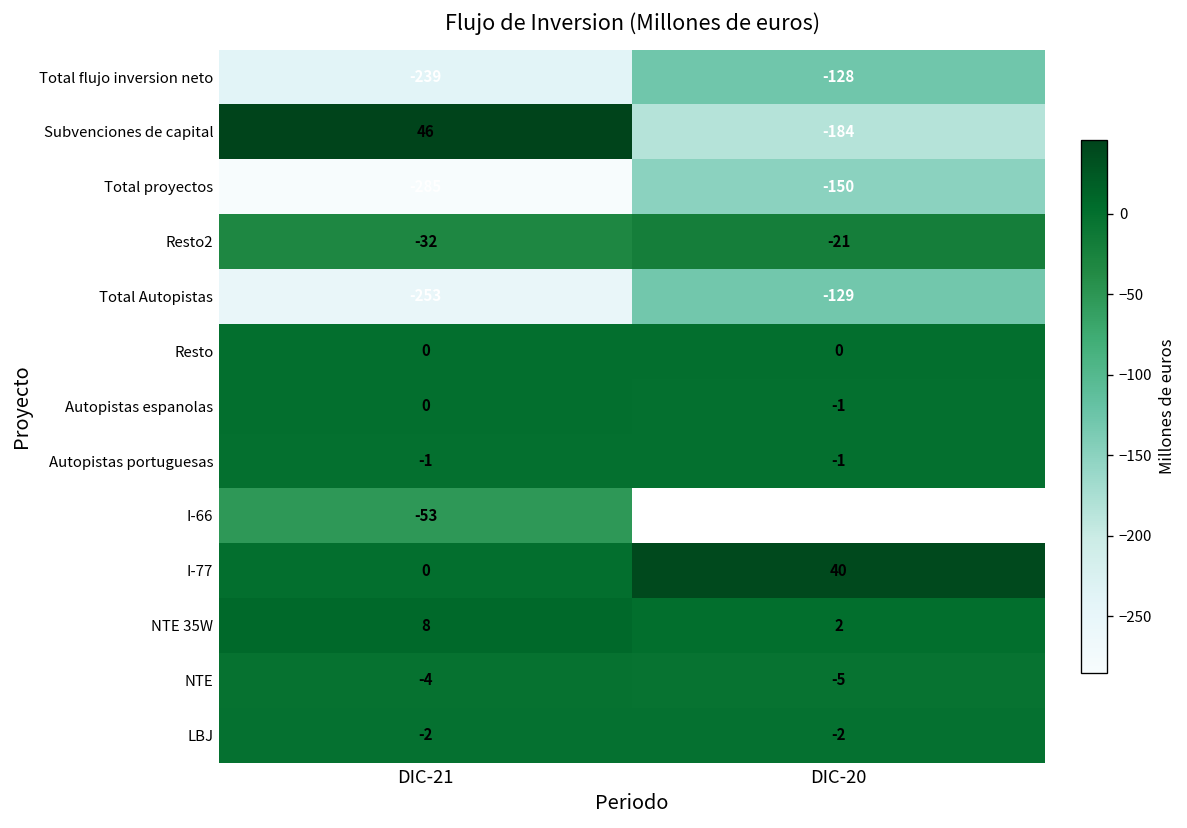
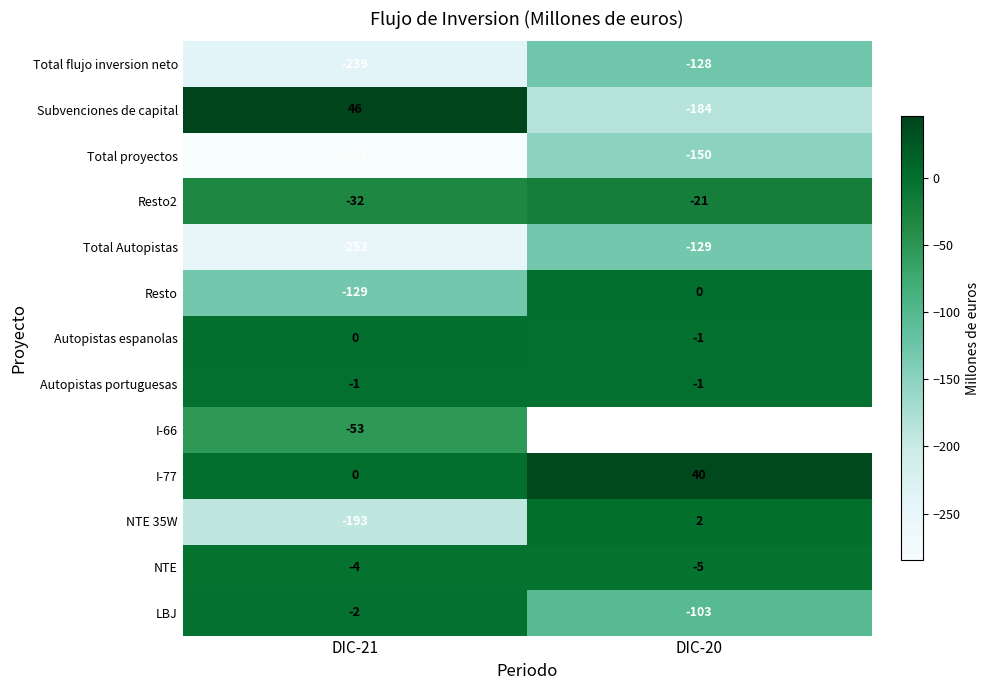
Resto, DIC-21: 0 -> -129
NTE 35W, DIC-21: 8 -> -193
LBJ, DIC-20: -2 -> -103
